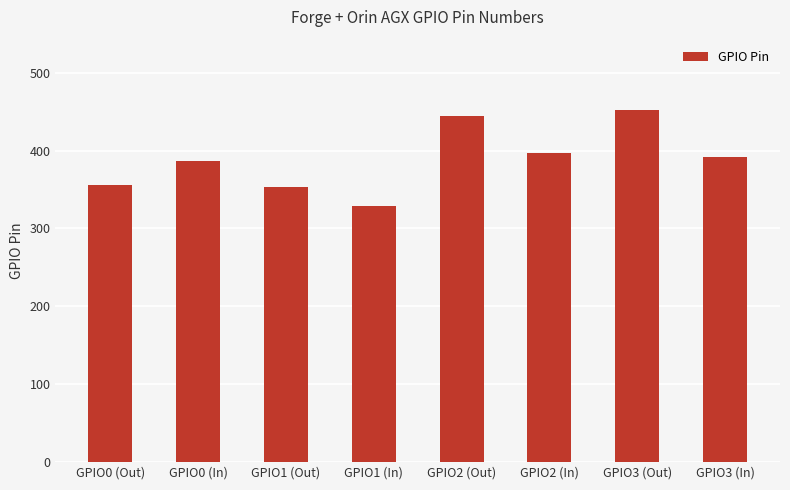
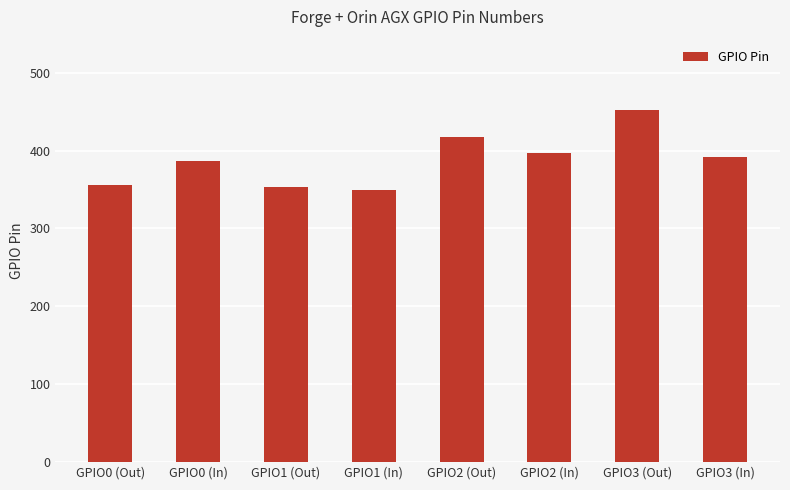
GPIO1 (In): 330 -> 350
GPIO2 (Out): 440 -> 420
